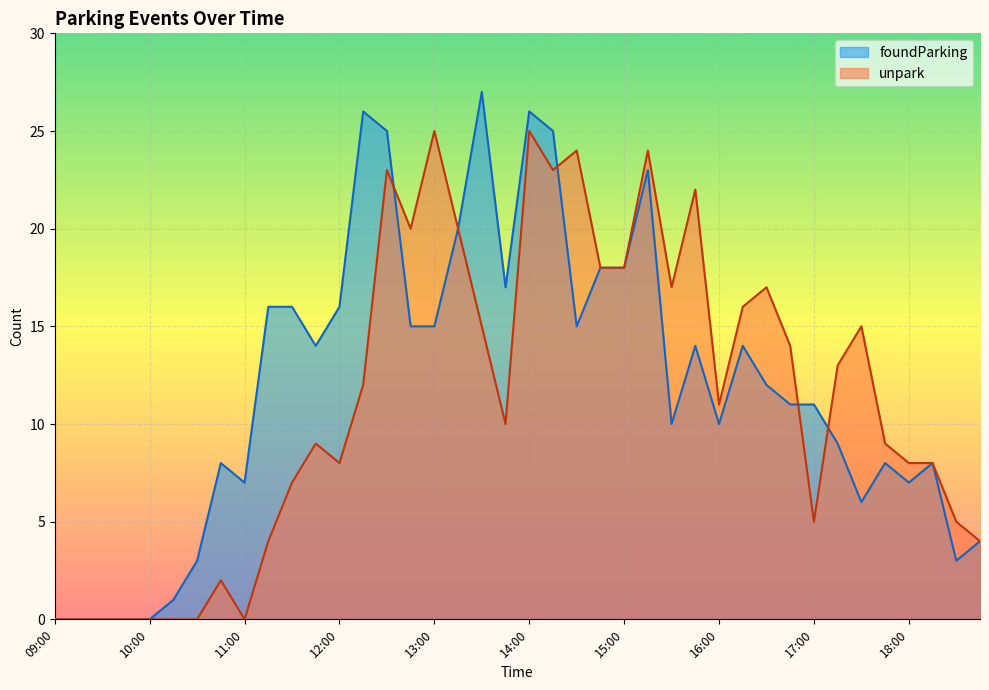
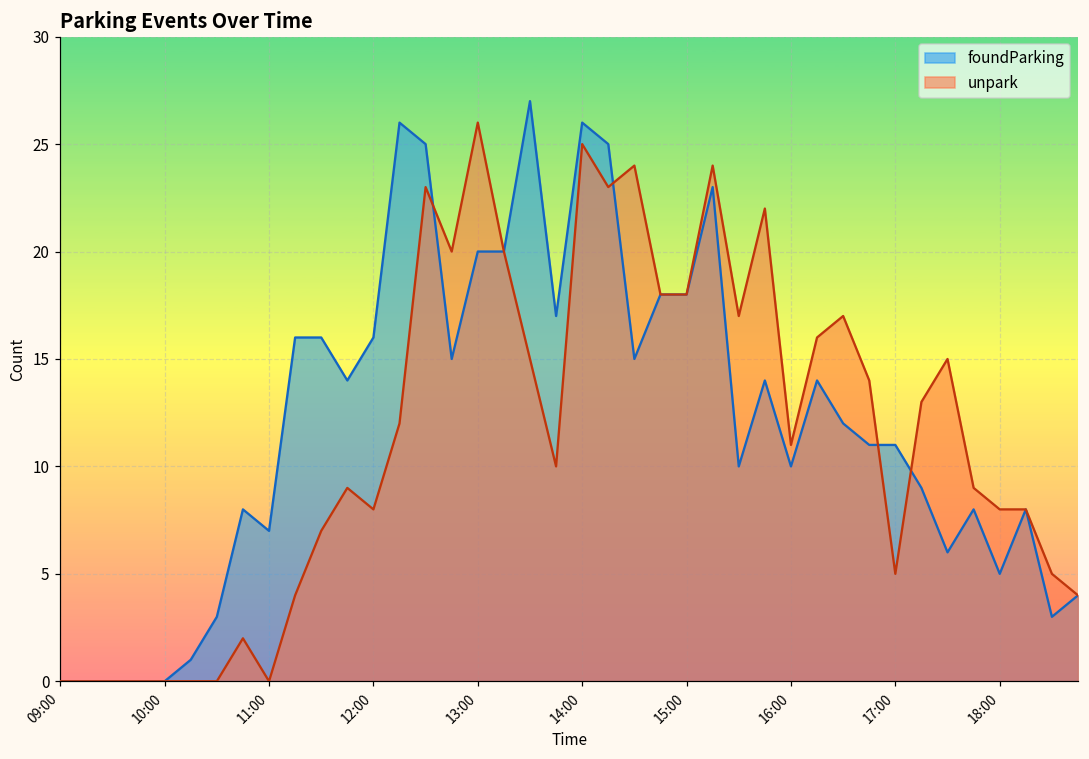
foundParking, 13:00: 15 -> 20
unpark, 13:00: 25 -> 26
foundParking, 18:00: 7 -> 5
